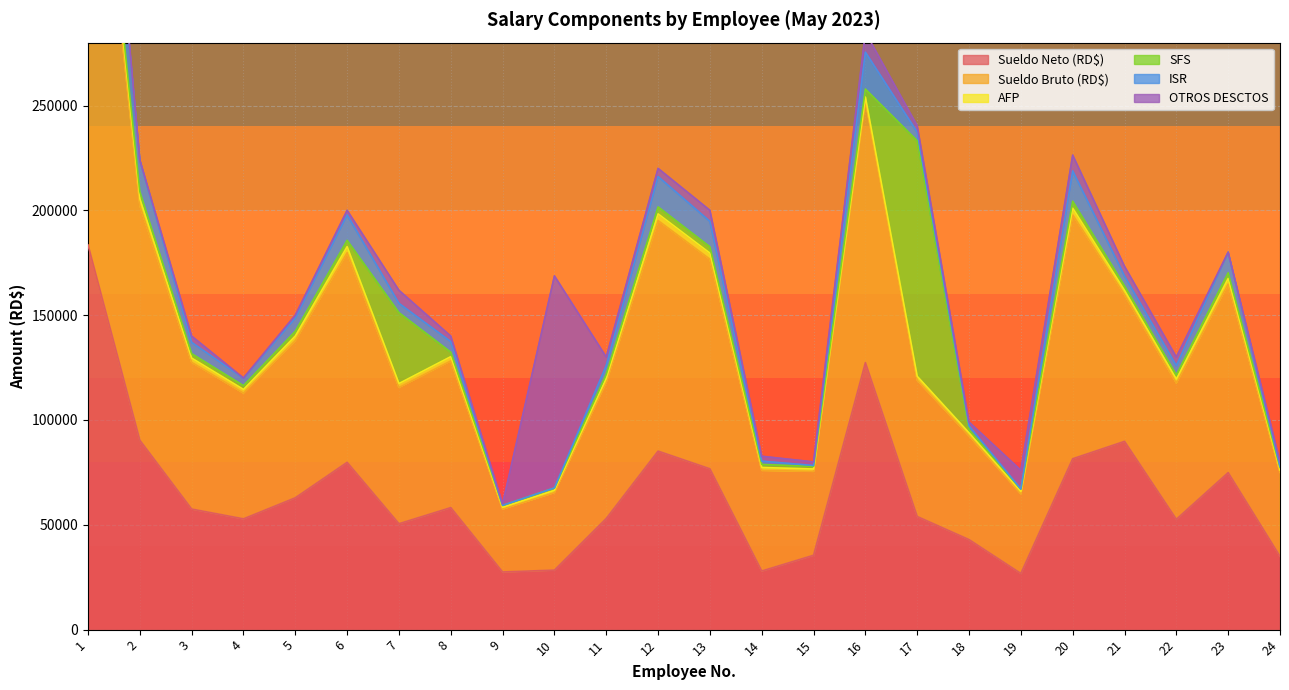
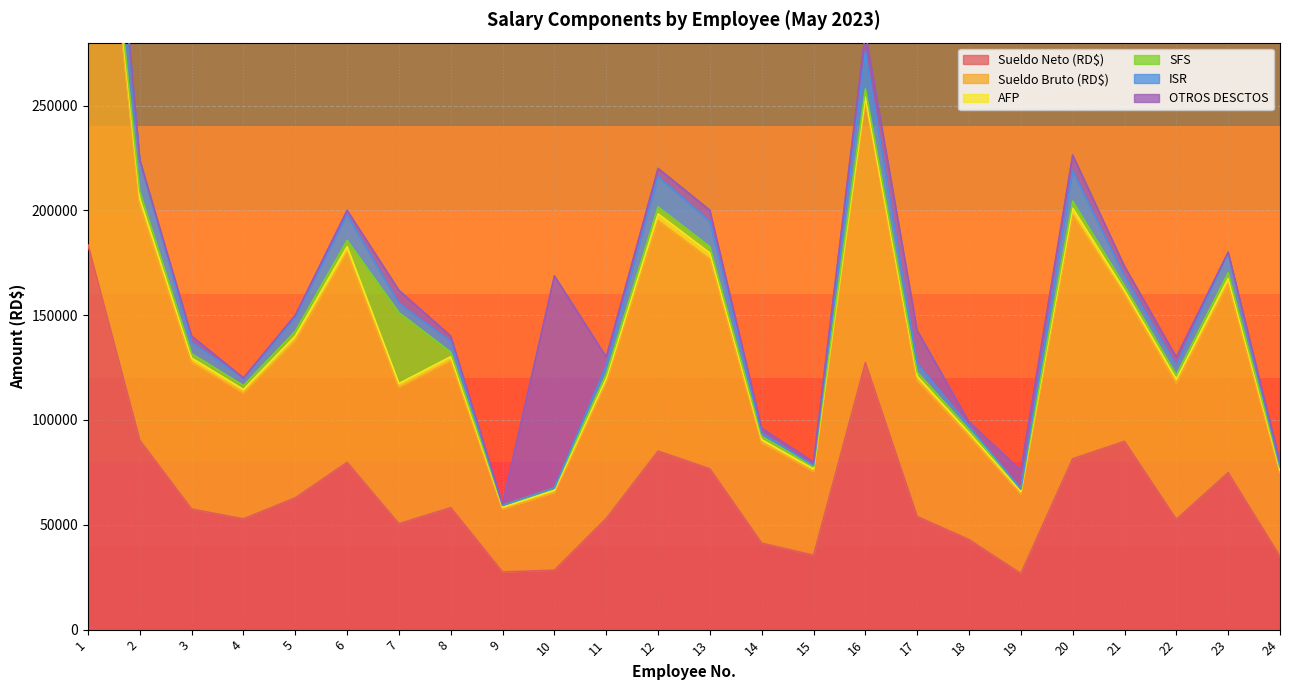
Sueldo Neto (RD$), 14: 28000 -> 41000
SFS, 17: 112000 -> 2000
OTROS DESCTOS, 17: 3000 -> 16000
